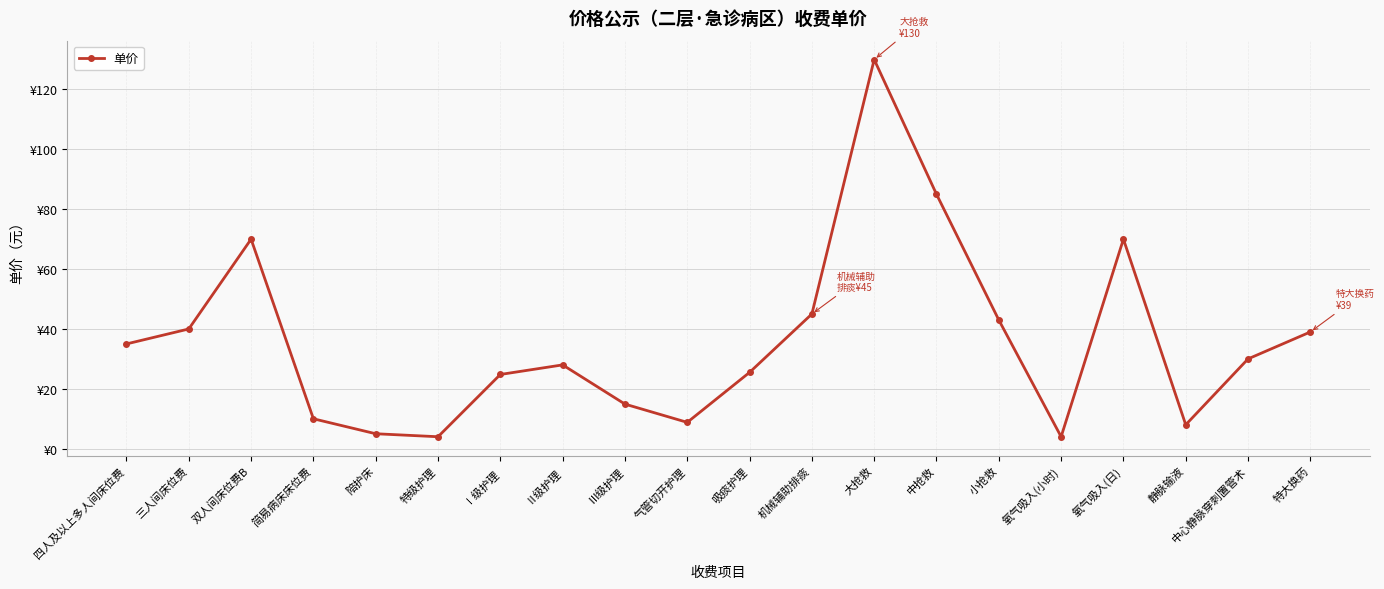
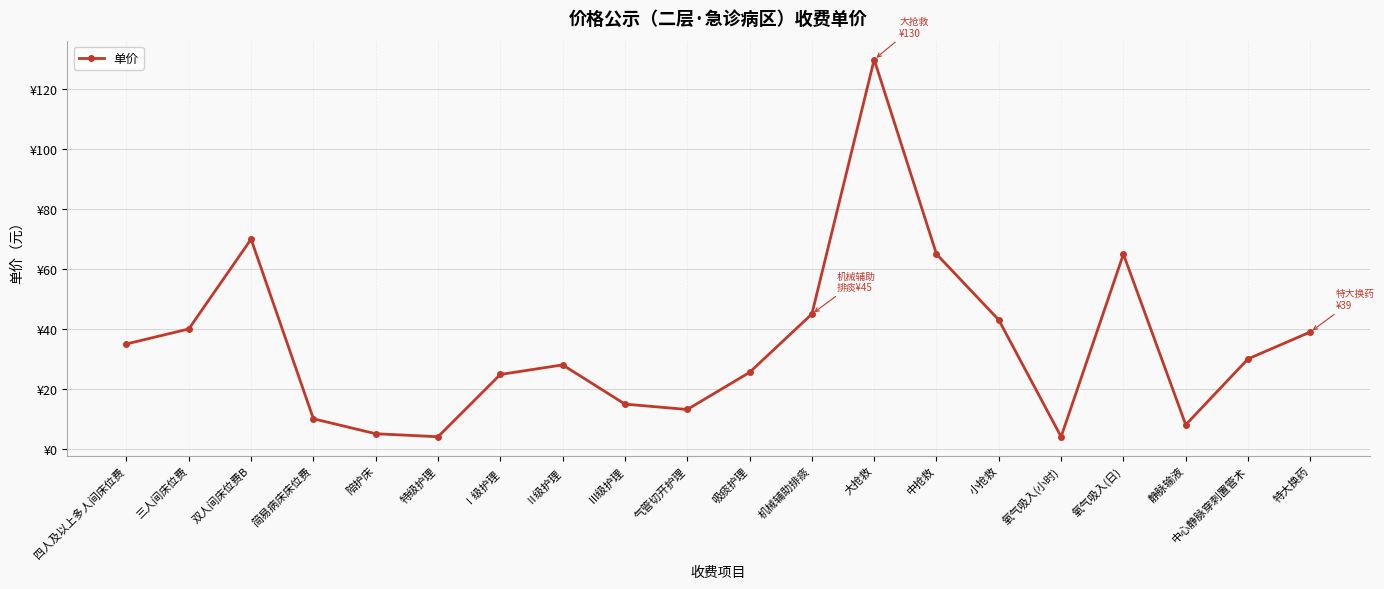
气管切开护理: ¥9 -> ¥13
中抢救: ¥85 -> ¥65
氧气吸入(日): ¥70 -> ¥65
